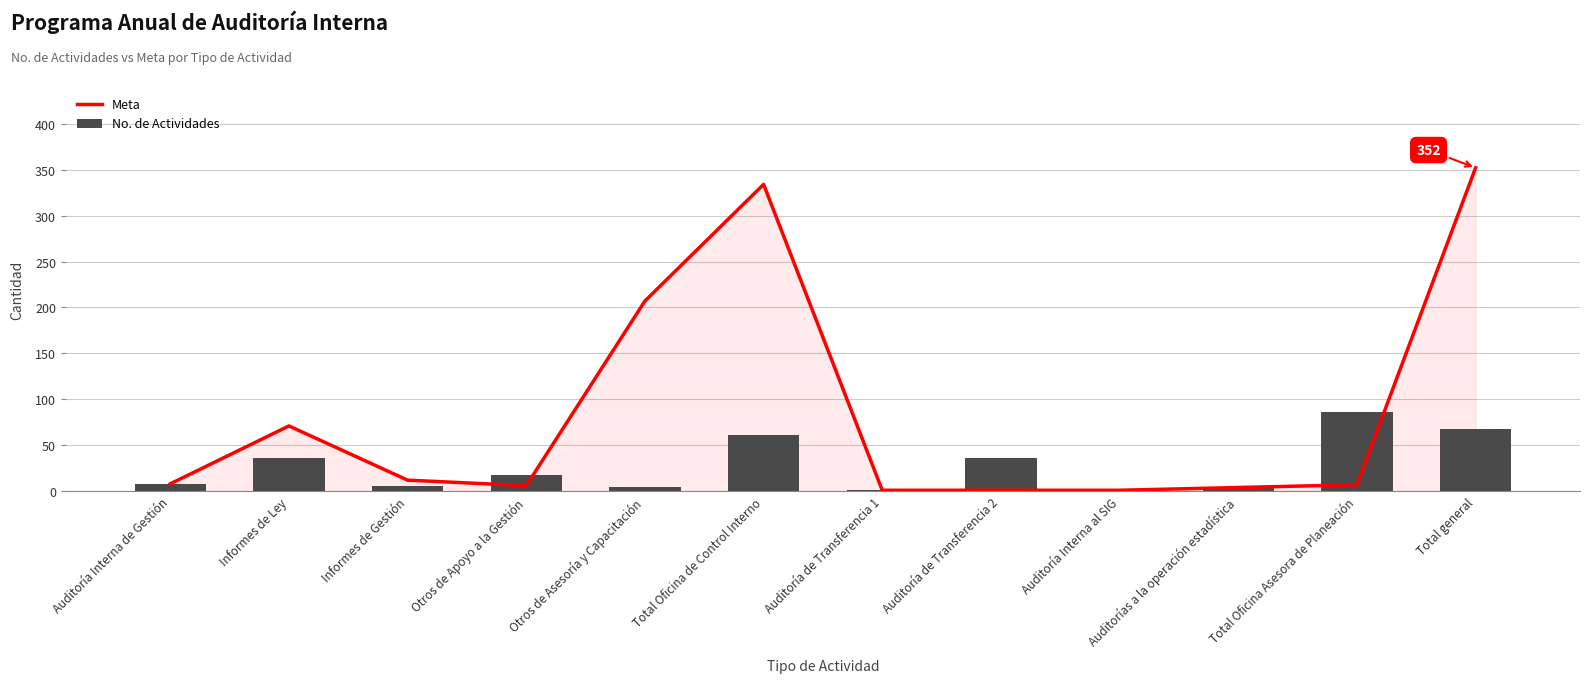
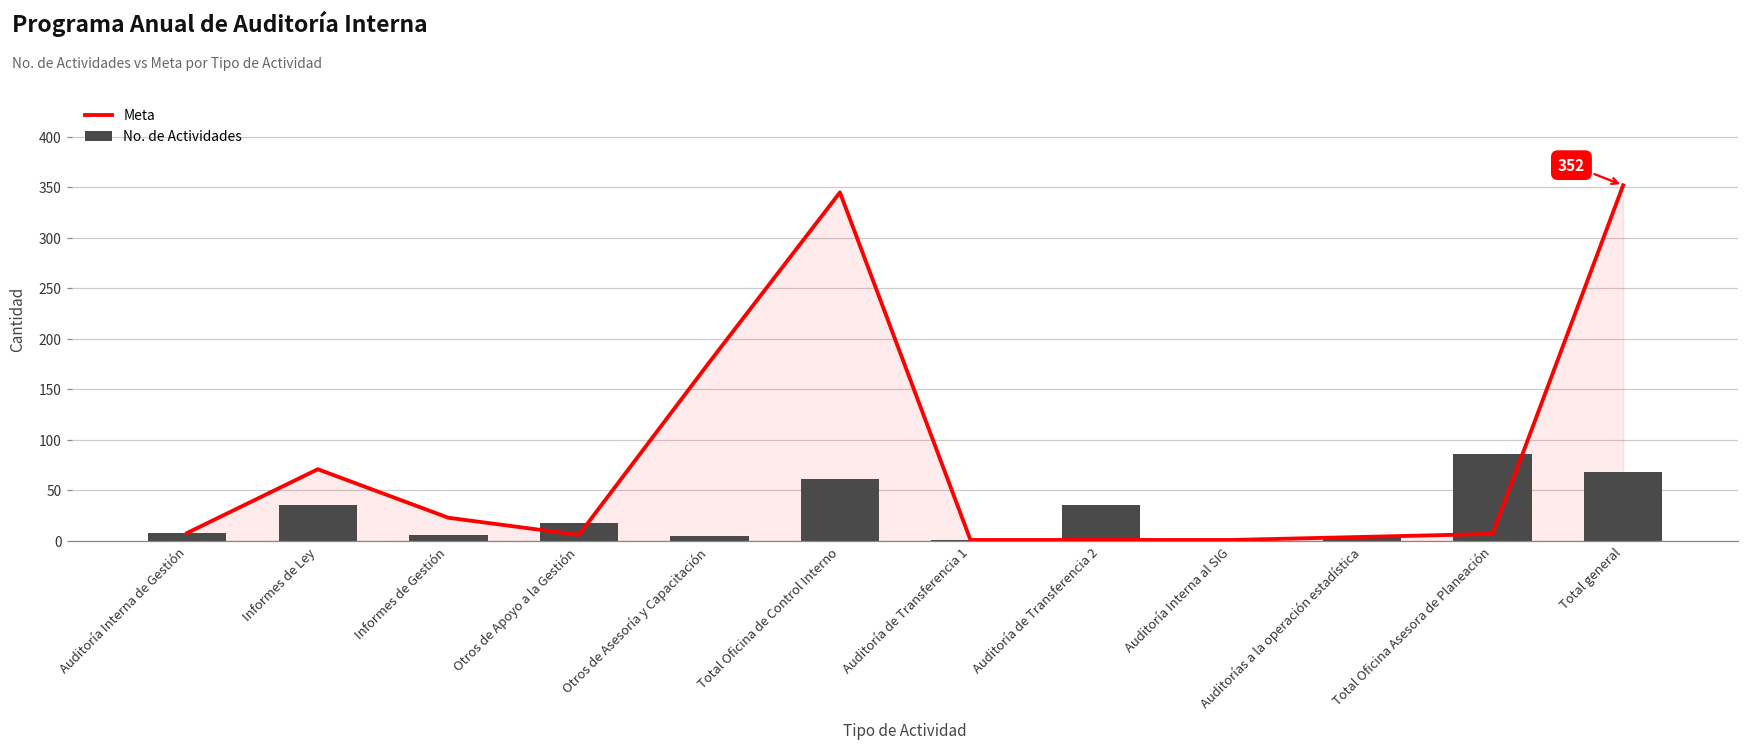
Meta, Informes de Gestión: 10 -> 20
Meta, Otros de Asesoría y Capacitación: 210 -> 180
Meta, Total Oficina de Control Interno: 330 -> 350
